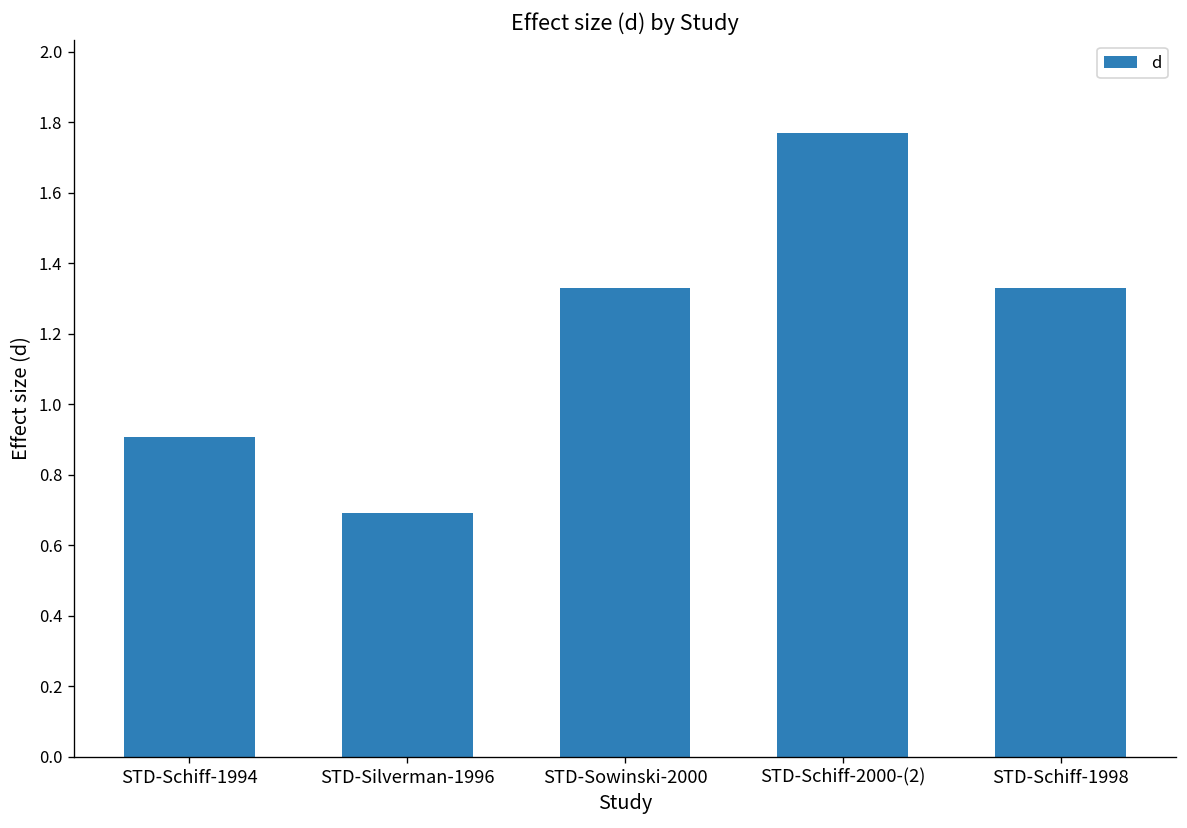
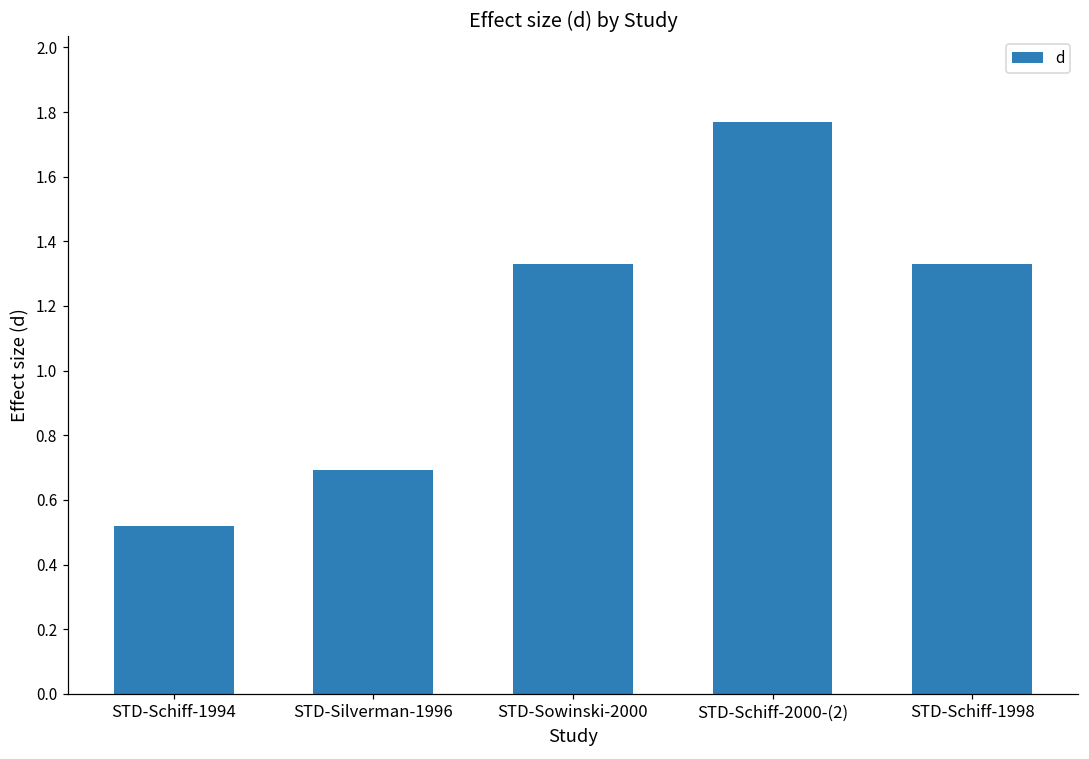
STD-Schiff-1994: 0.91 -> 0.52
